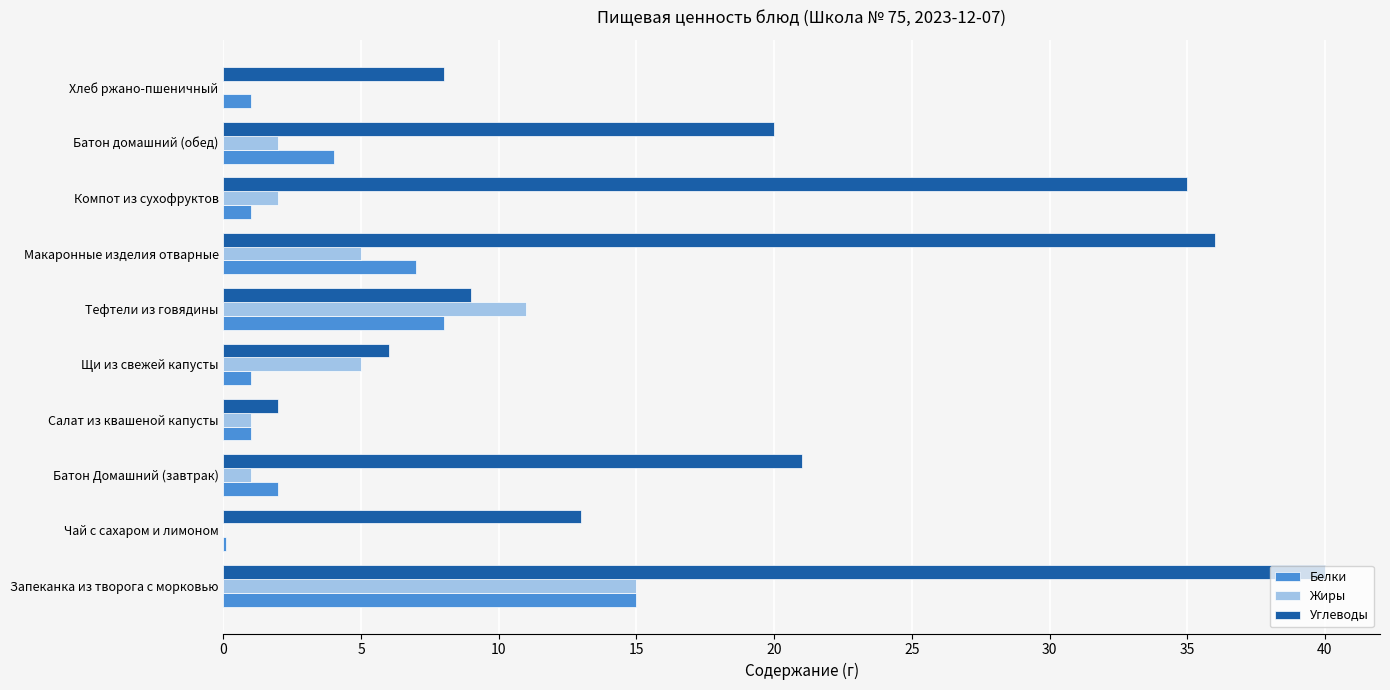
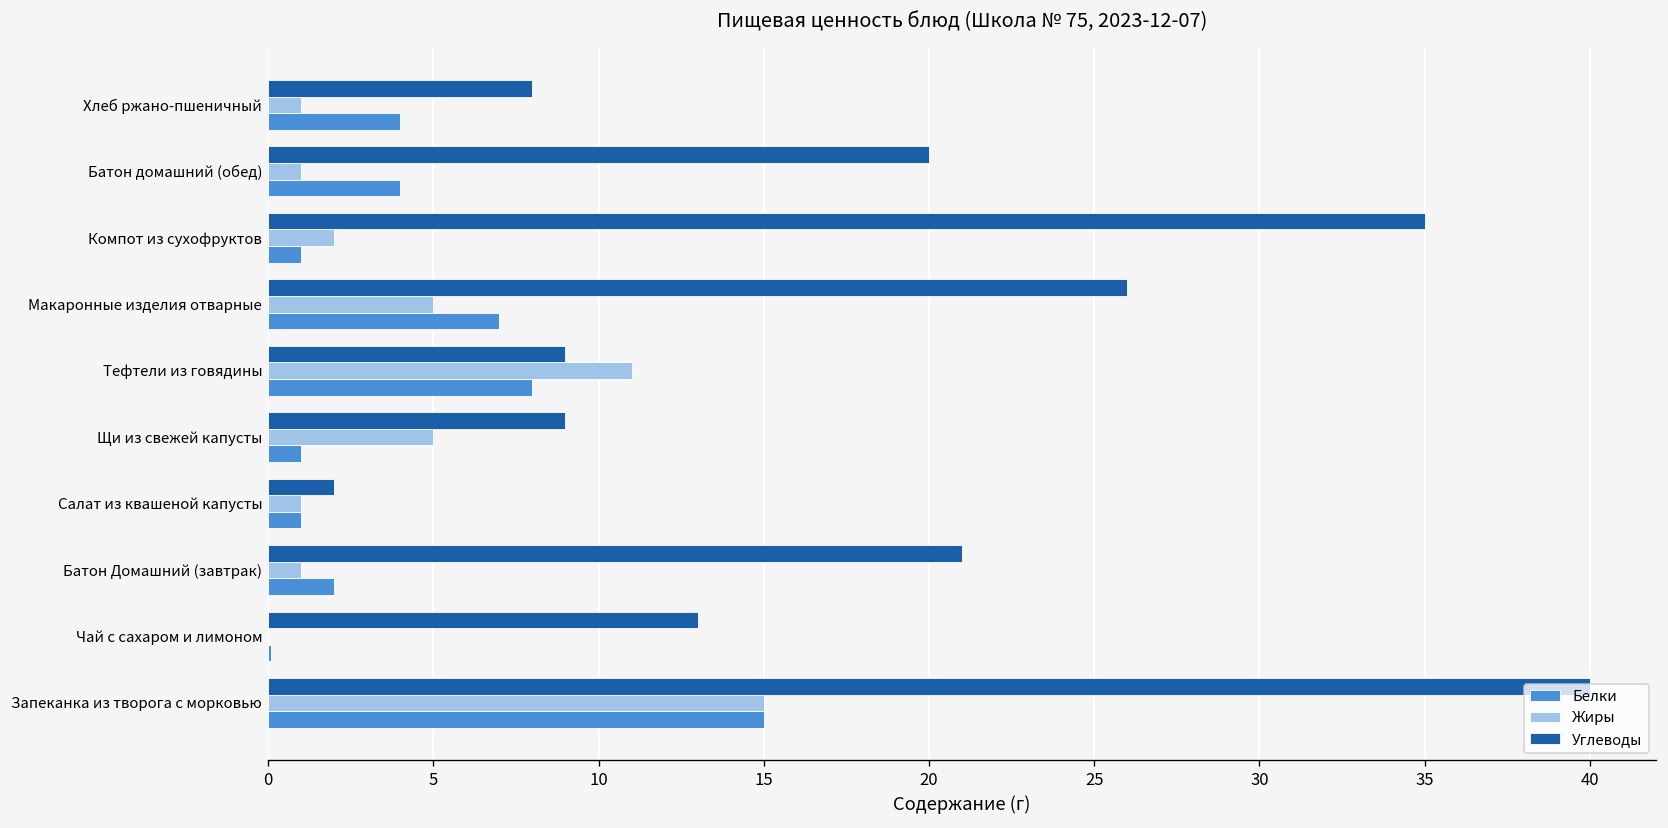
Жиры, Хлеб ржано-пшеничный: 0 -> 1
Белки, Хлеб ржано-пшеничный: 1 -> 4
Жиры, Батон домашний (обед): 2 -> 1
Углеводы, Макаронные изделия отварные: 36 -> 26
Углеводы, Щи из свежей капусты: 6 -> 9
